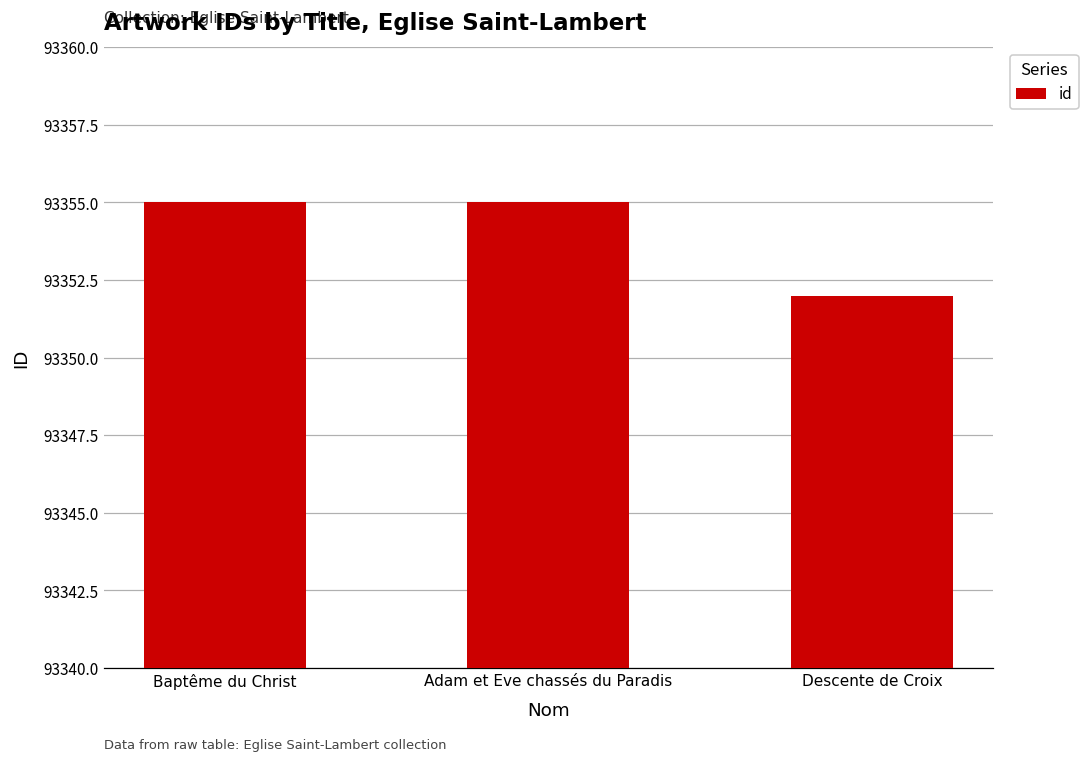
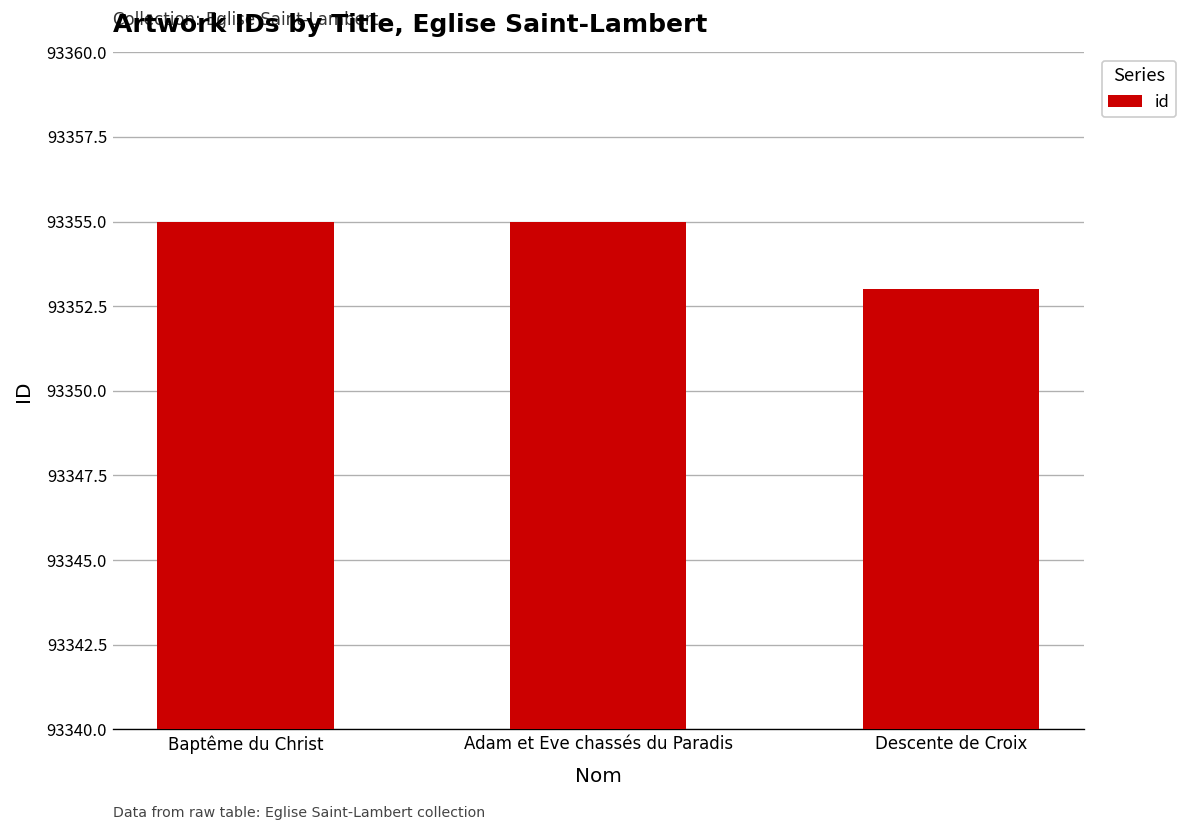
Descente de Croix: 93352 -> 93353
